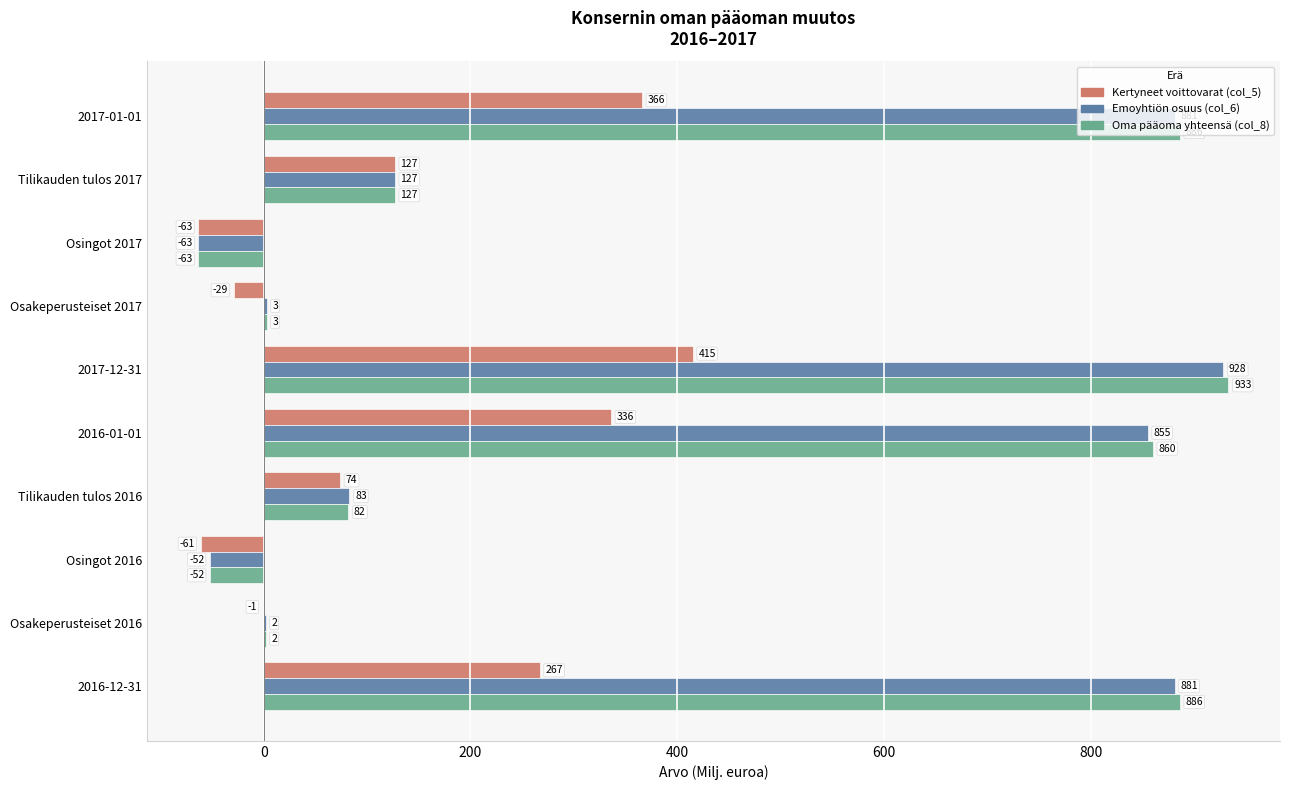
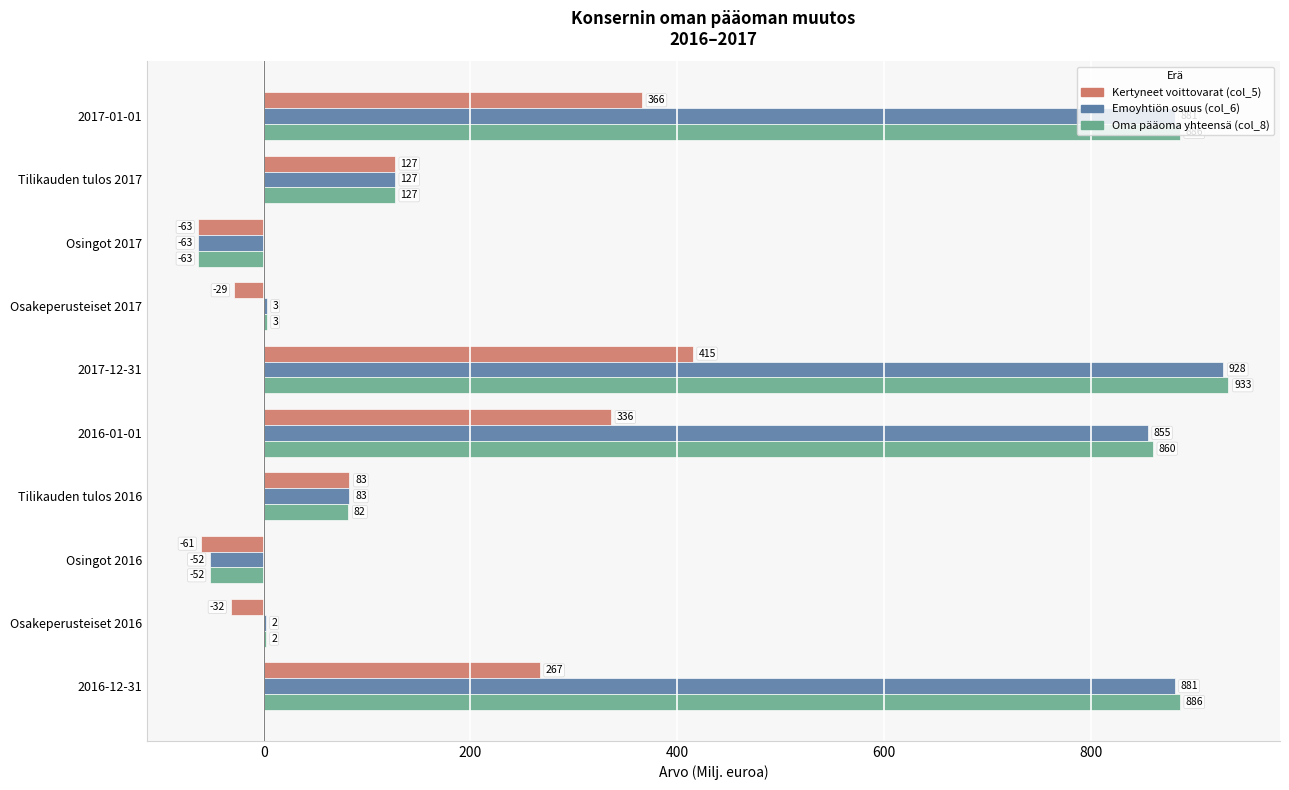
Kertyneet voittovarat (col_5), Tilikauden tulos 2016: 74 -> 83
Kertyneet voittovarat (col_5), Osakeperusteiset 2016: -1 -> -32
